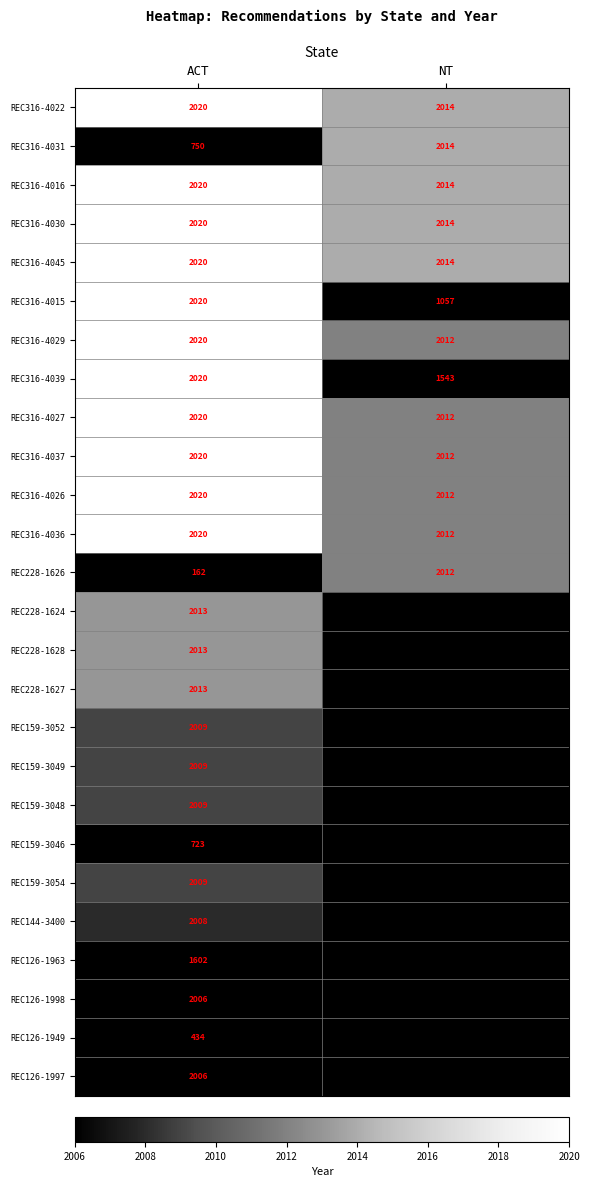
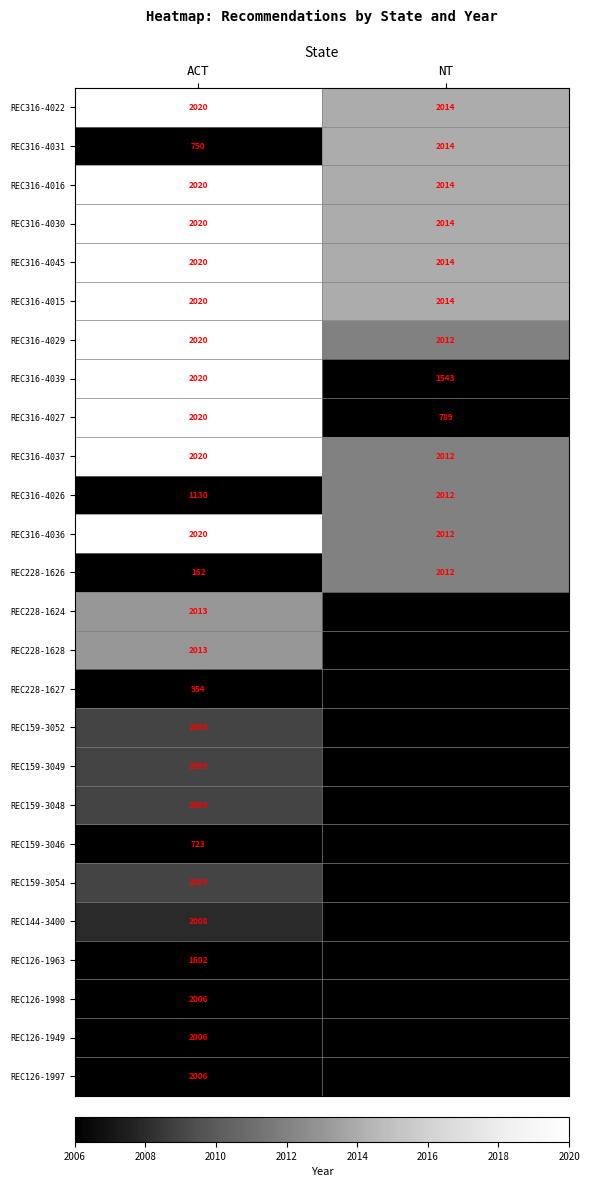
REC316-4015, NT: 1057 -> 2014
REC316-4027, NT: 2012 -> 789
REC316-4026, ACT: 2020 -> 1130
REC228-1627, ACT: 2013 -> 954
REC126-1949, ACT: 434 -> 2006
